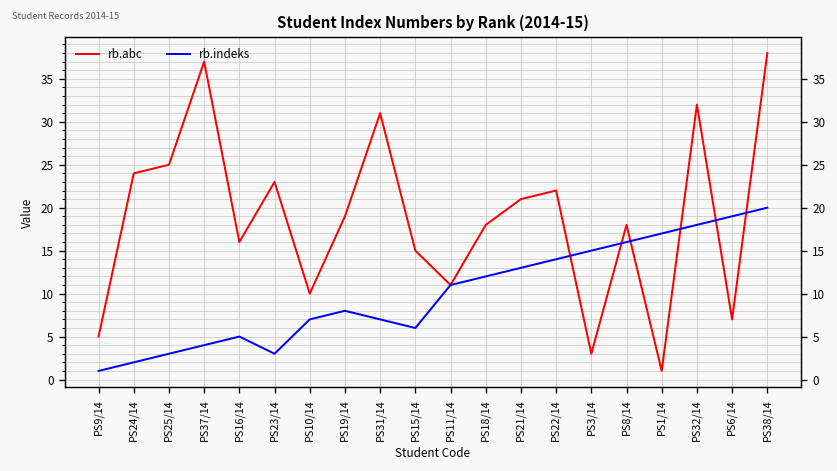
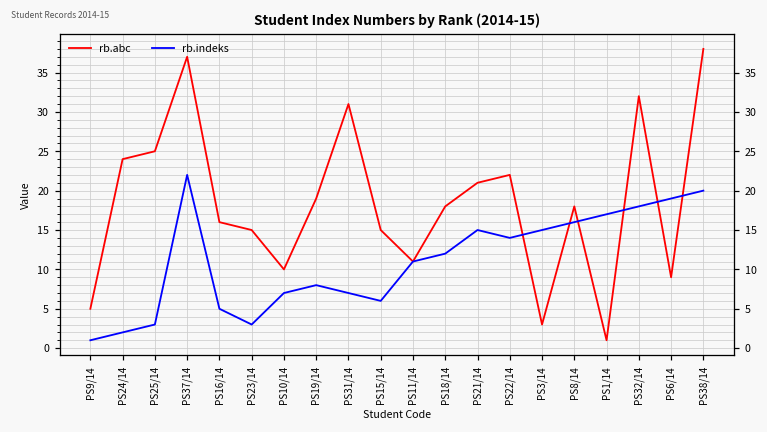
rb.indeks, PS37/14: 4 -> 22
rb.abc, PS23/14: 23 -> 15
rb.indeks, PS21/14: 13 -> 15
rb.abc, PS6/14: 7 -> 9
